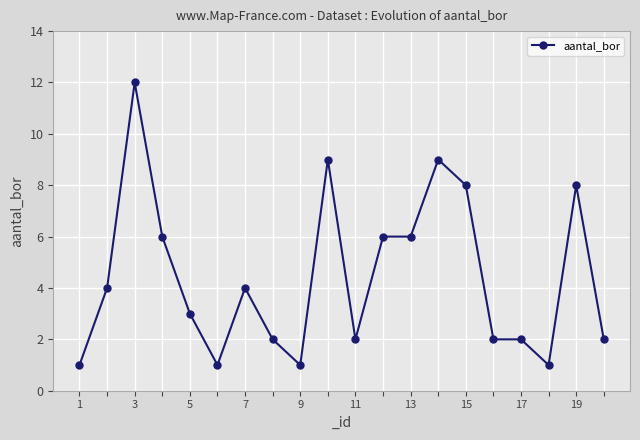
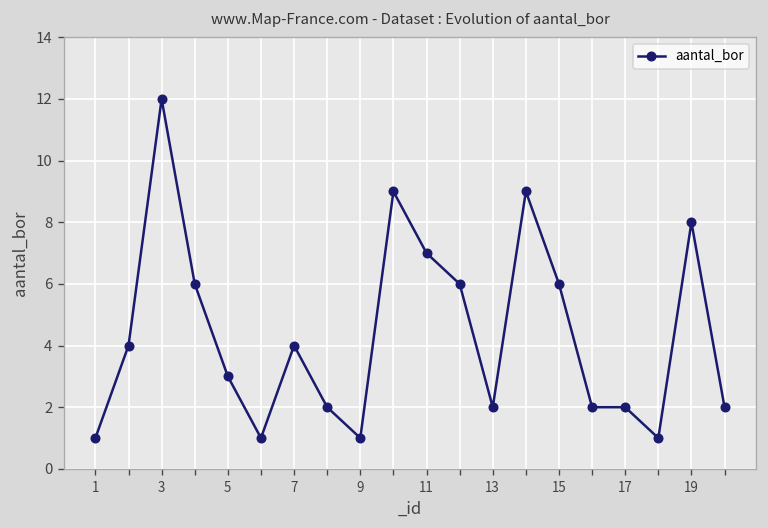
11: 2 -> 7
13: 6 -> 2
15: 8 -> 6
